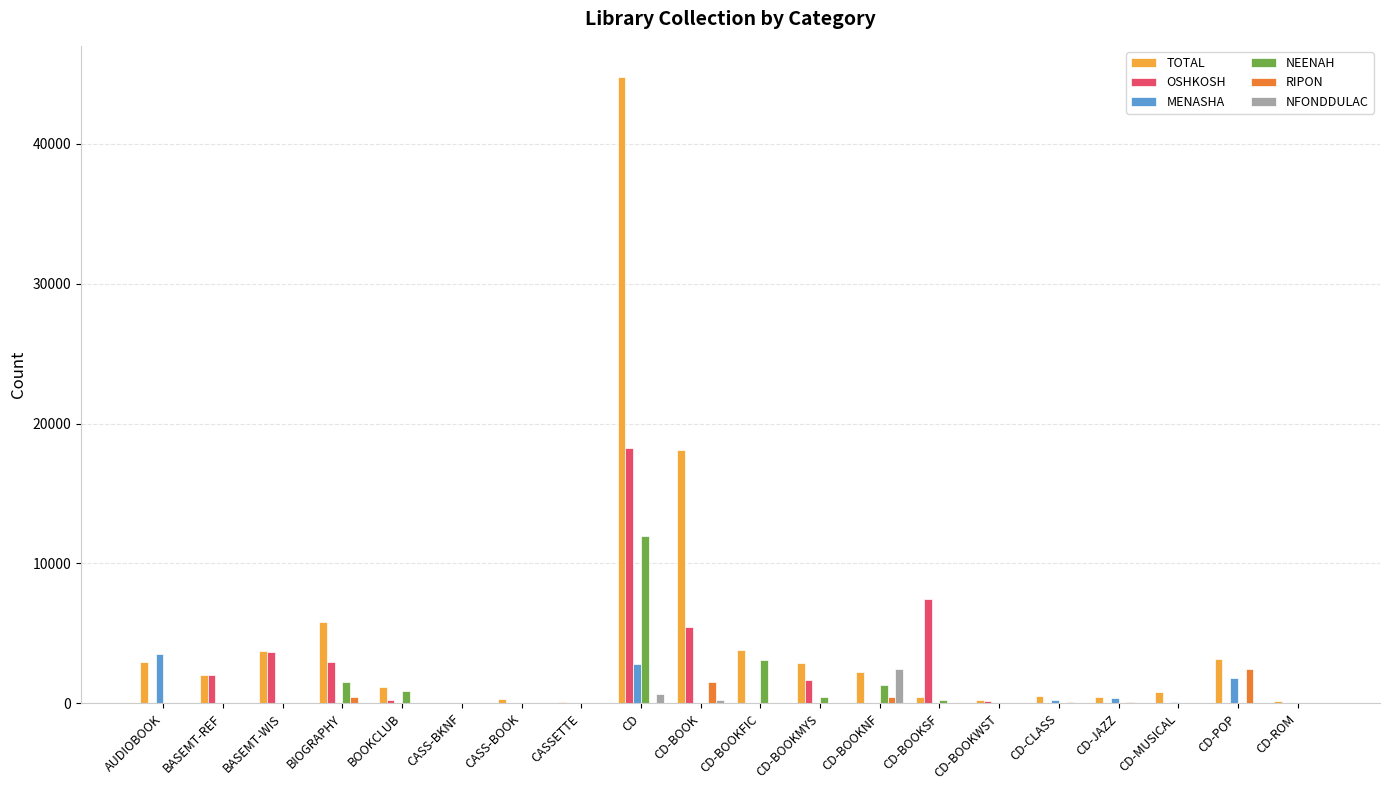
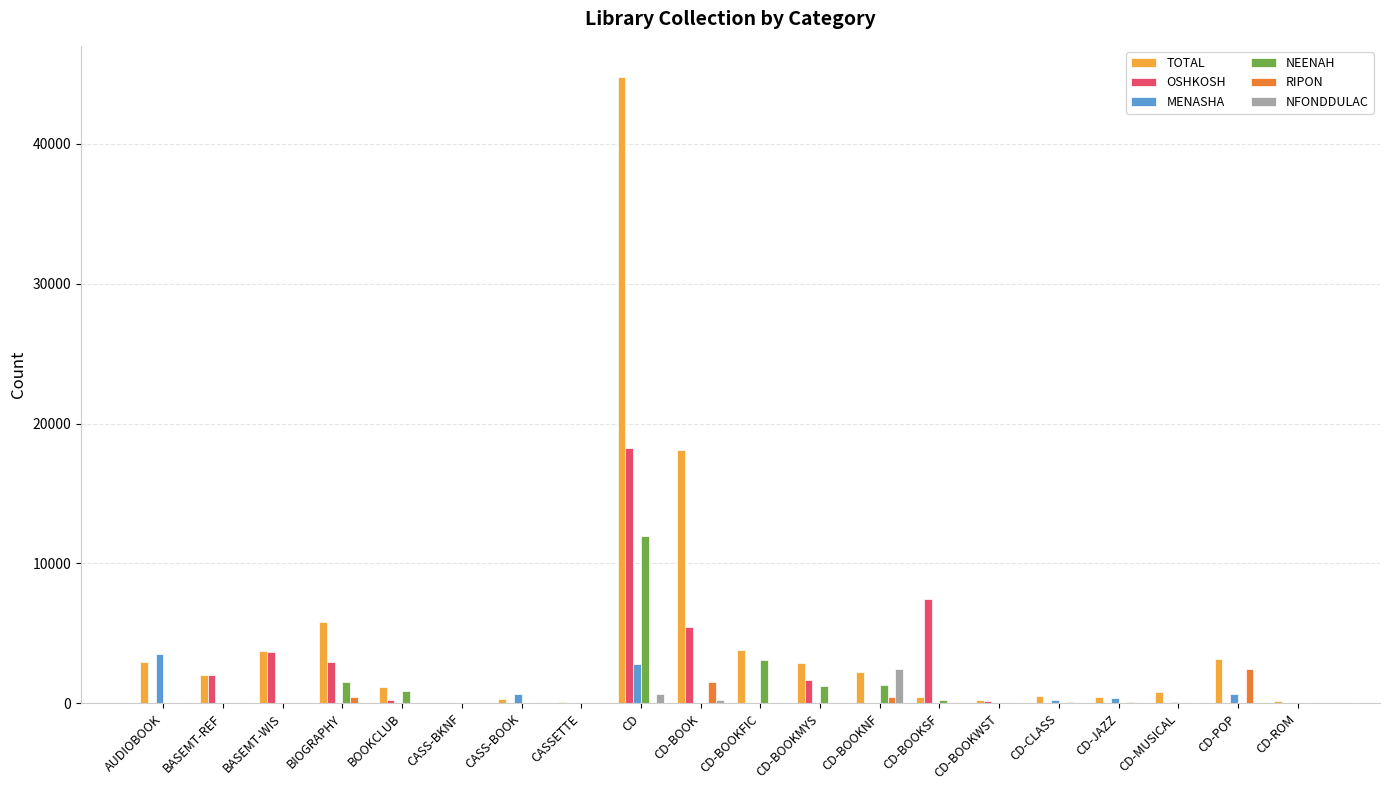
MENASHA, CASS-BOOK: 0 -> 700
NEENAH, CD-BOOKMYS: 500 -> 1300
MENASHA, CD-POP: 1800 -> 600
